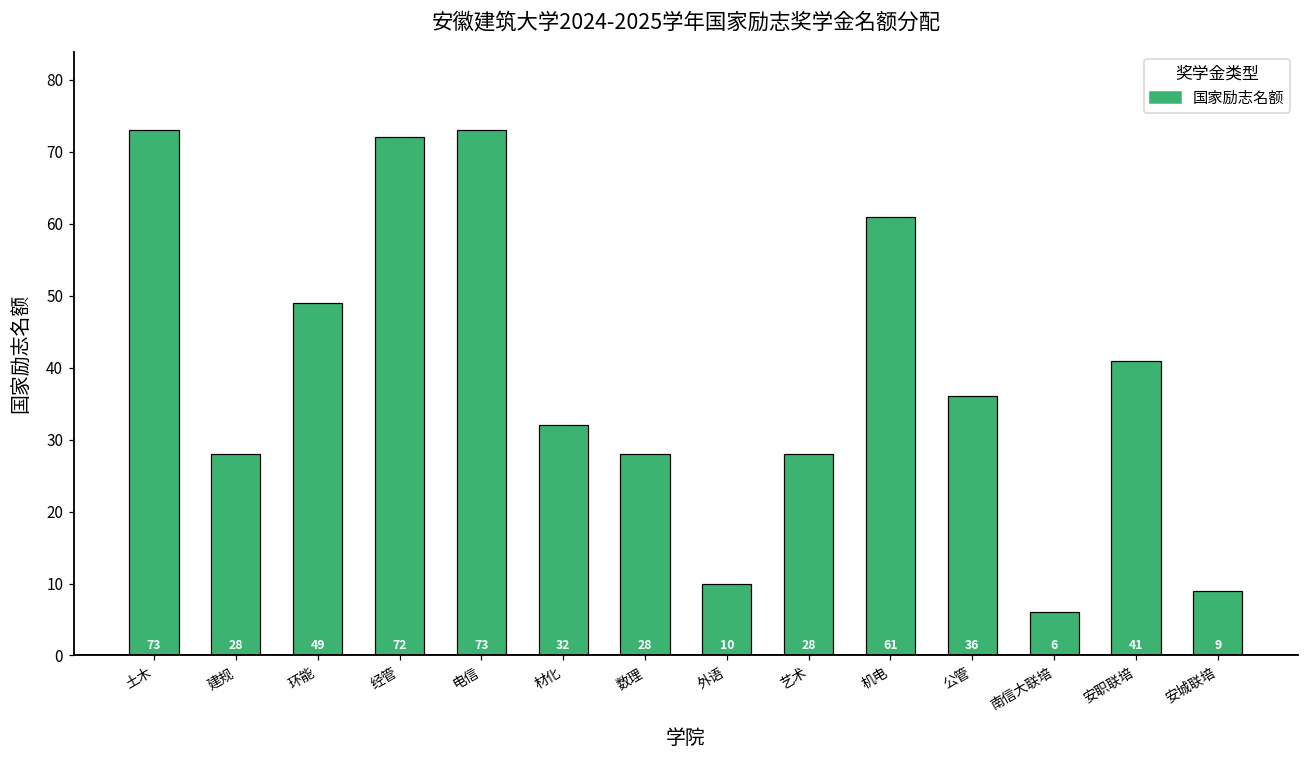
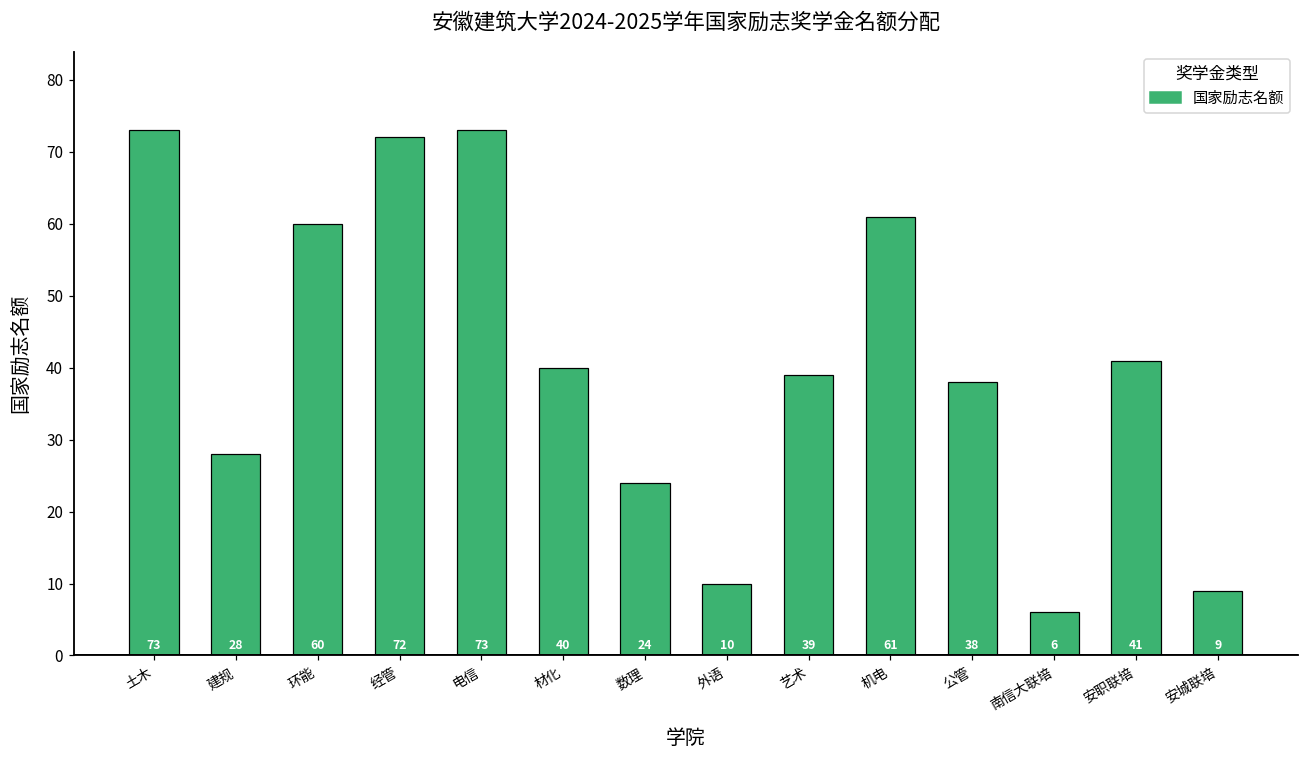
环能: 49 -> 60
材化: 32 -> 40
数理: 28 -> 24
艺术: 28 -> 39
公管: 36 -> 38
